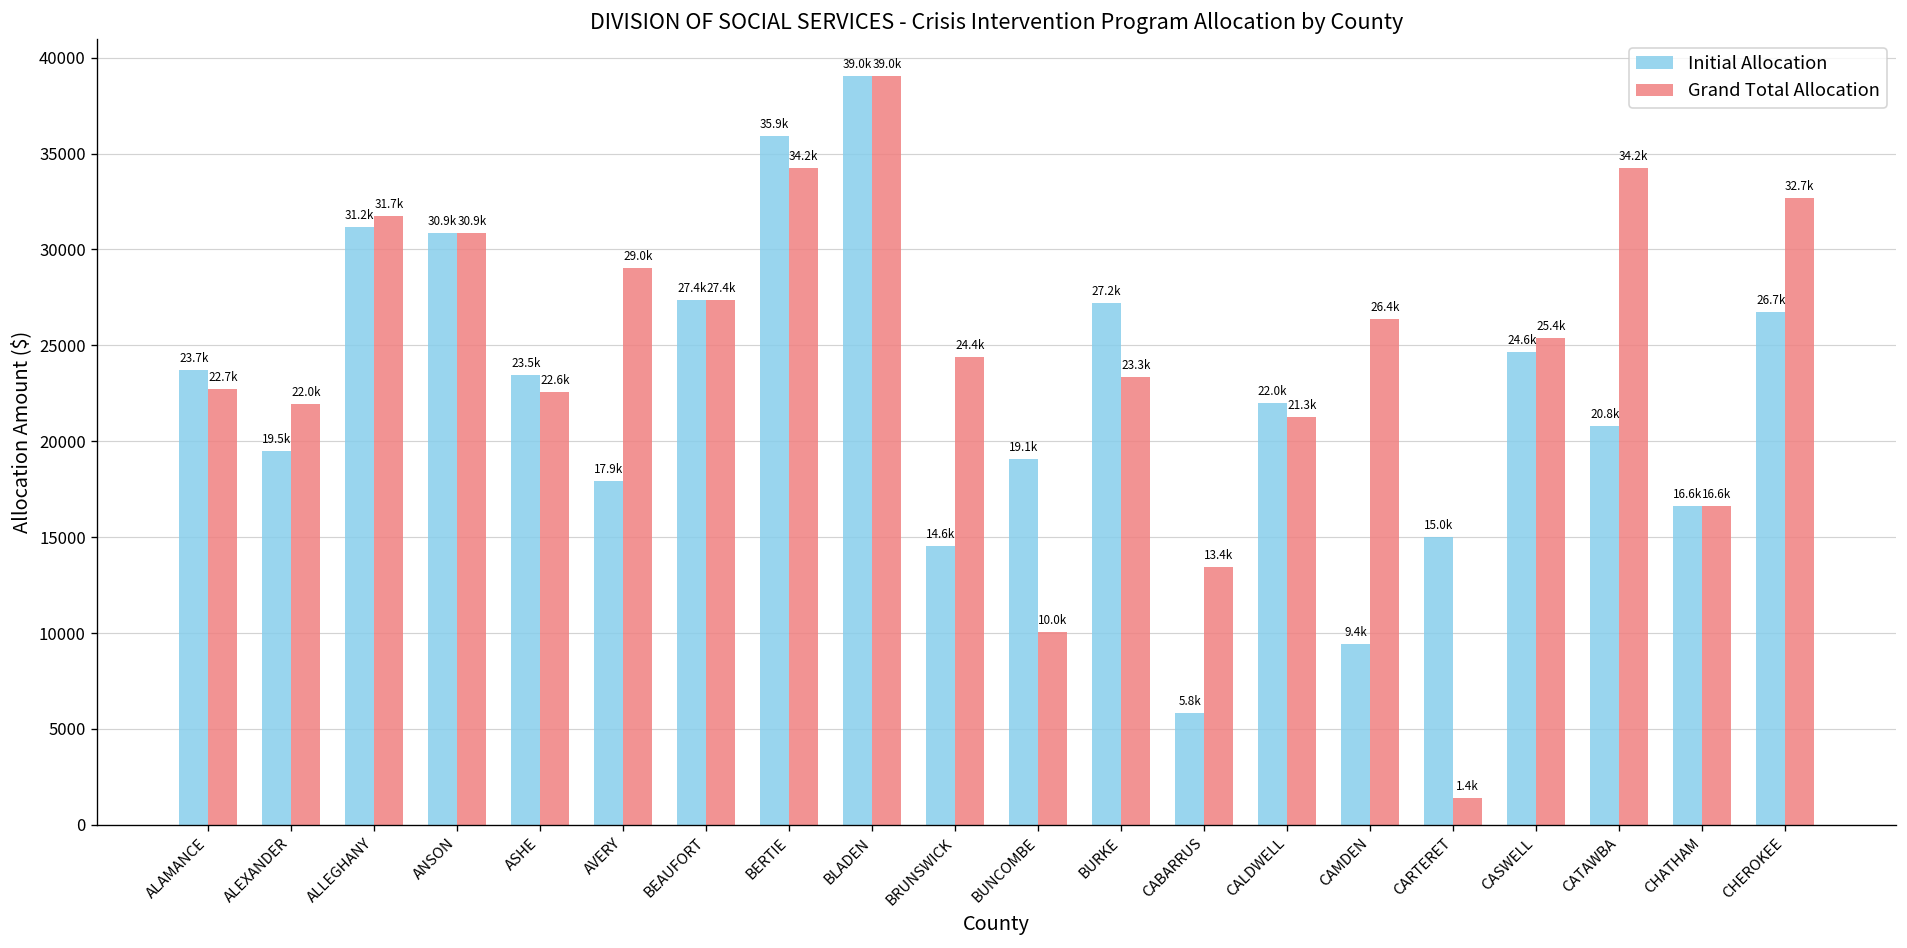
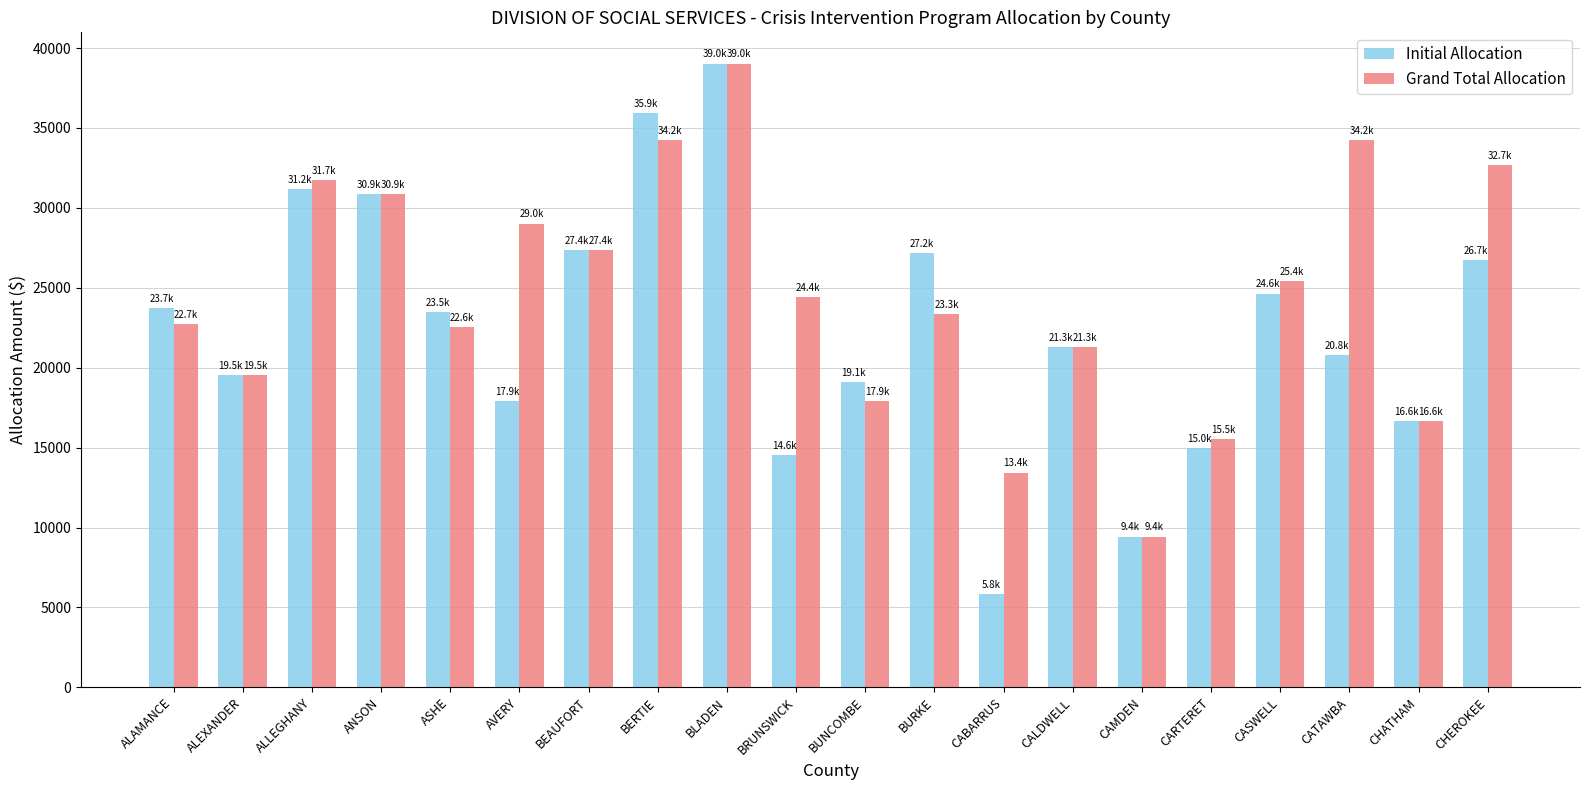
Grand Total Allocation, ALEXANDER: 22.0k -> 19.5k
Grand Total Allocation, BUNCOMBE: 10.0k -> 17.9k
Initial Allocation, CALDWELL: 22.0k -> 21.3k
Grand Total Allocation, CAMDEN: 26.4k -> 9.4k
Grand Total Allocation, CARTERET: 1.4k -> 15.5k
